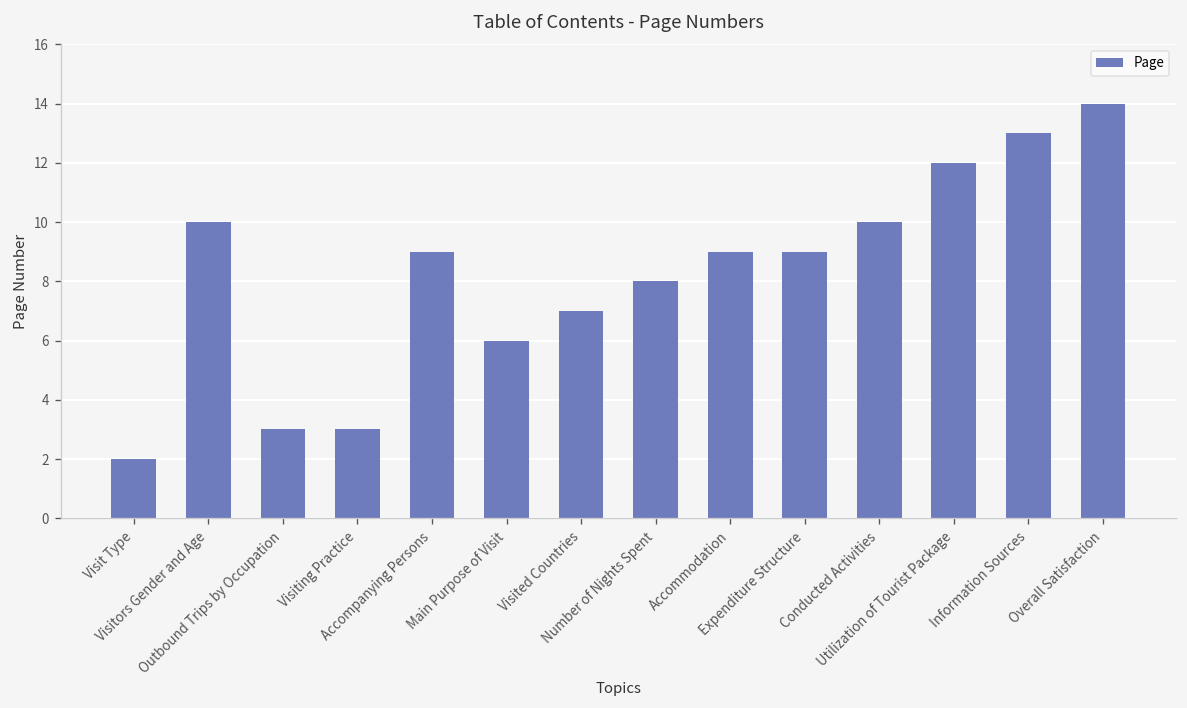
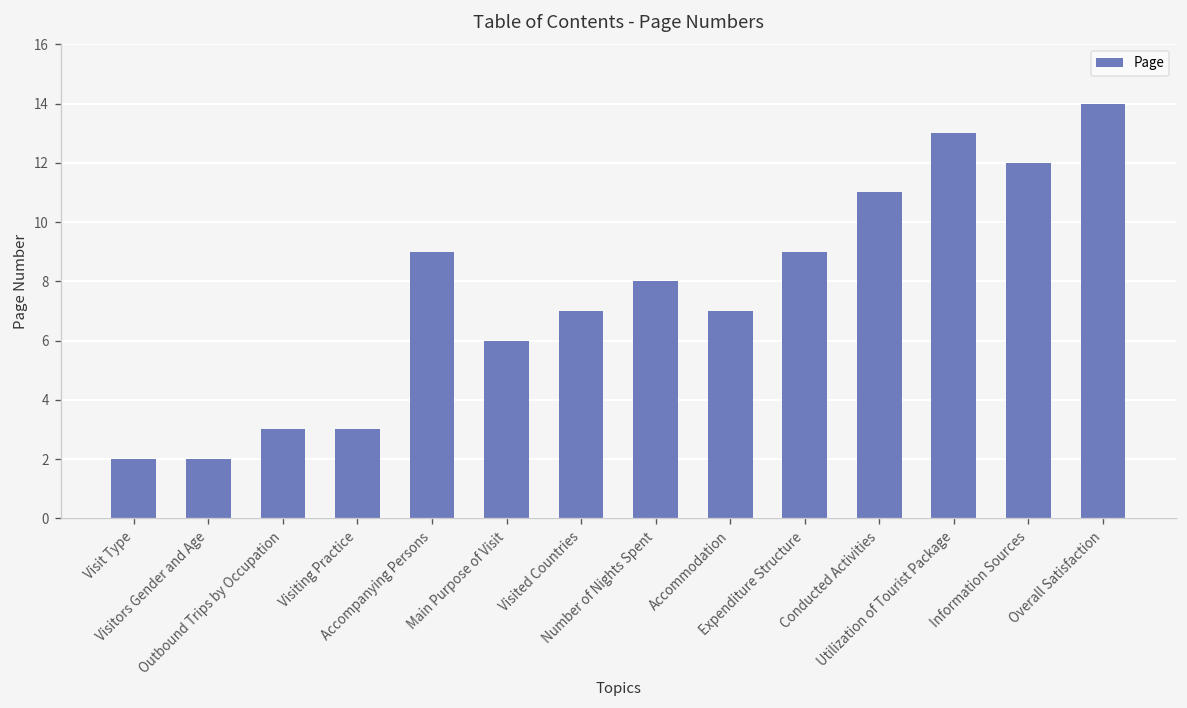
Visitors Gender and Age: 10 -> 2
Accommodation: 9 -> 7
Conducted Activities: 10 -> 11
Utilization of Tourist Package: 12 -> 13
Information Sources: 13 -> 12
